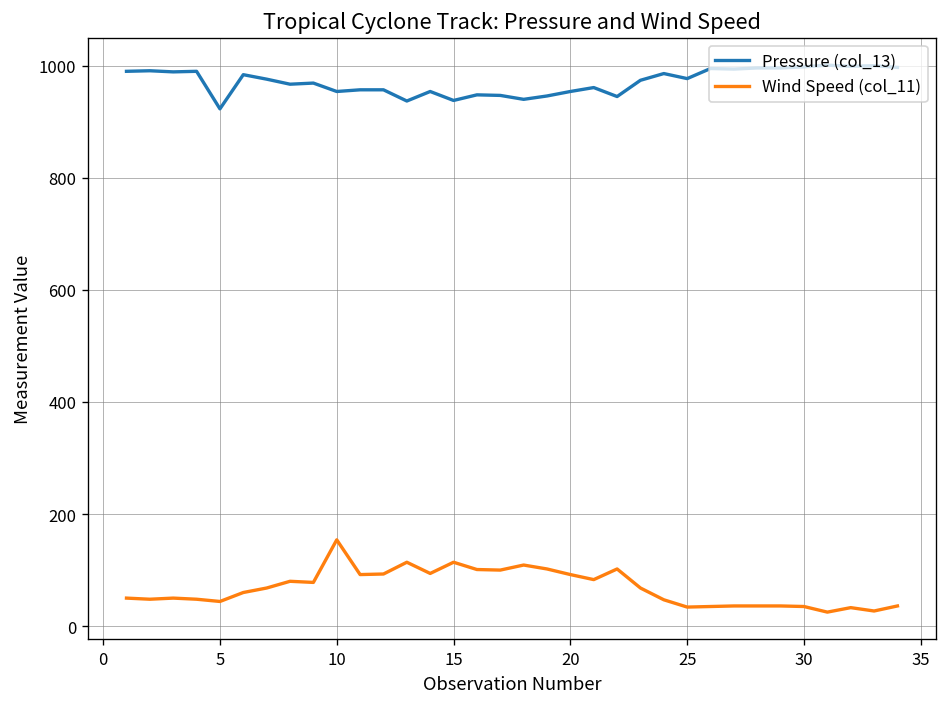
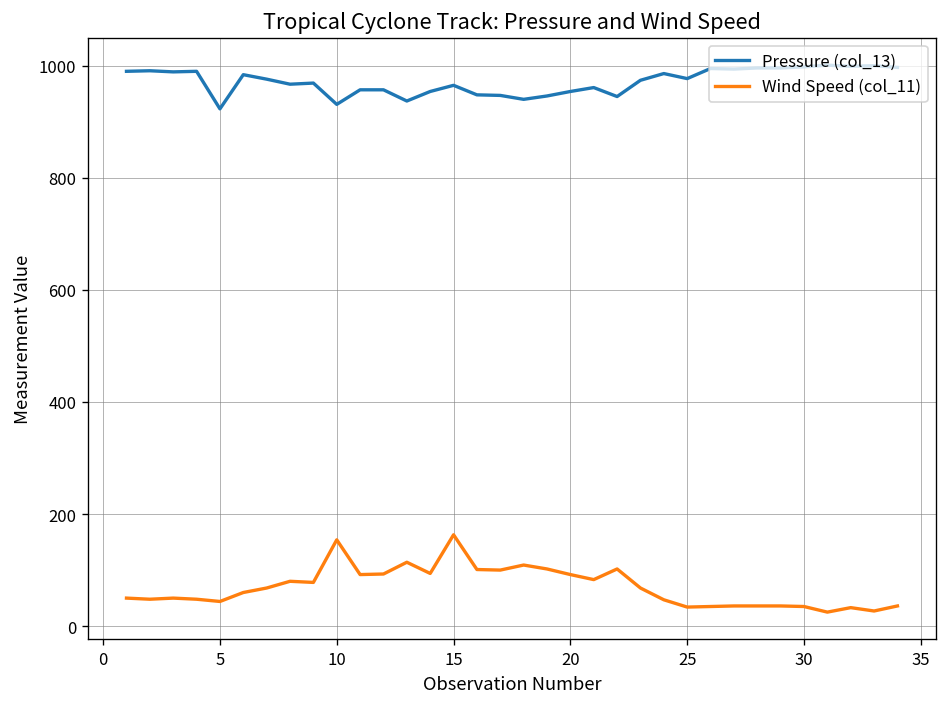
Pressure (col_13), 10: 950 -> 930
Pressure (col_13), 15: 940 -> 970
Wind Speed (col_11), 15: 110 -> 160
